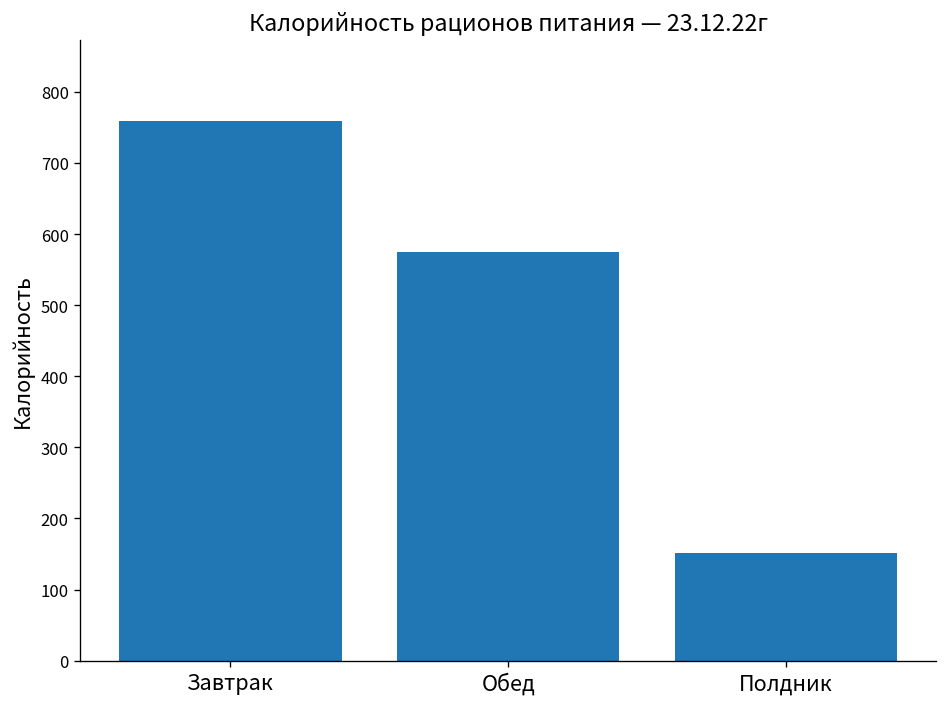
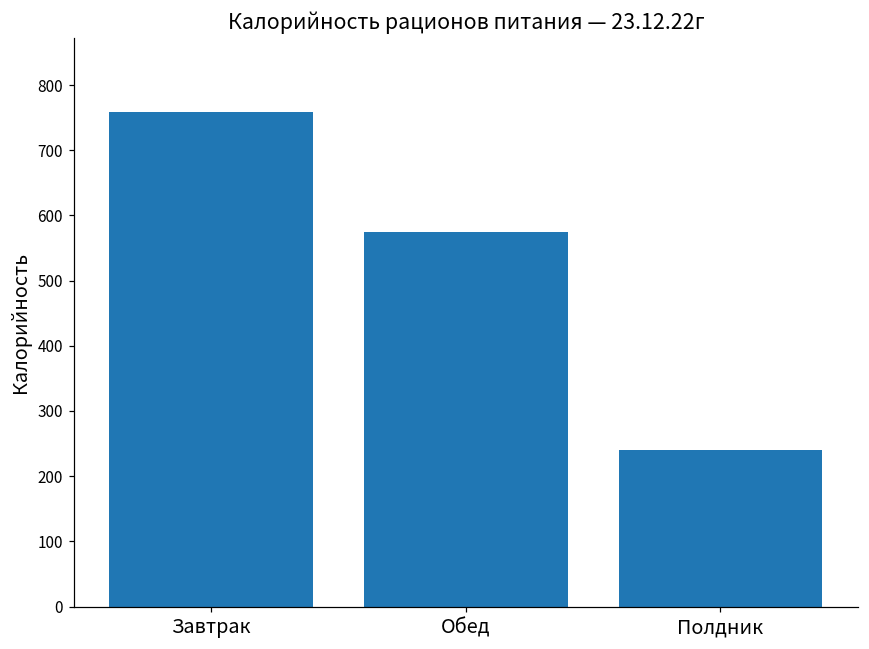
Полдник: 150 -> 240
